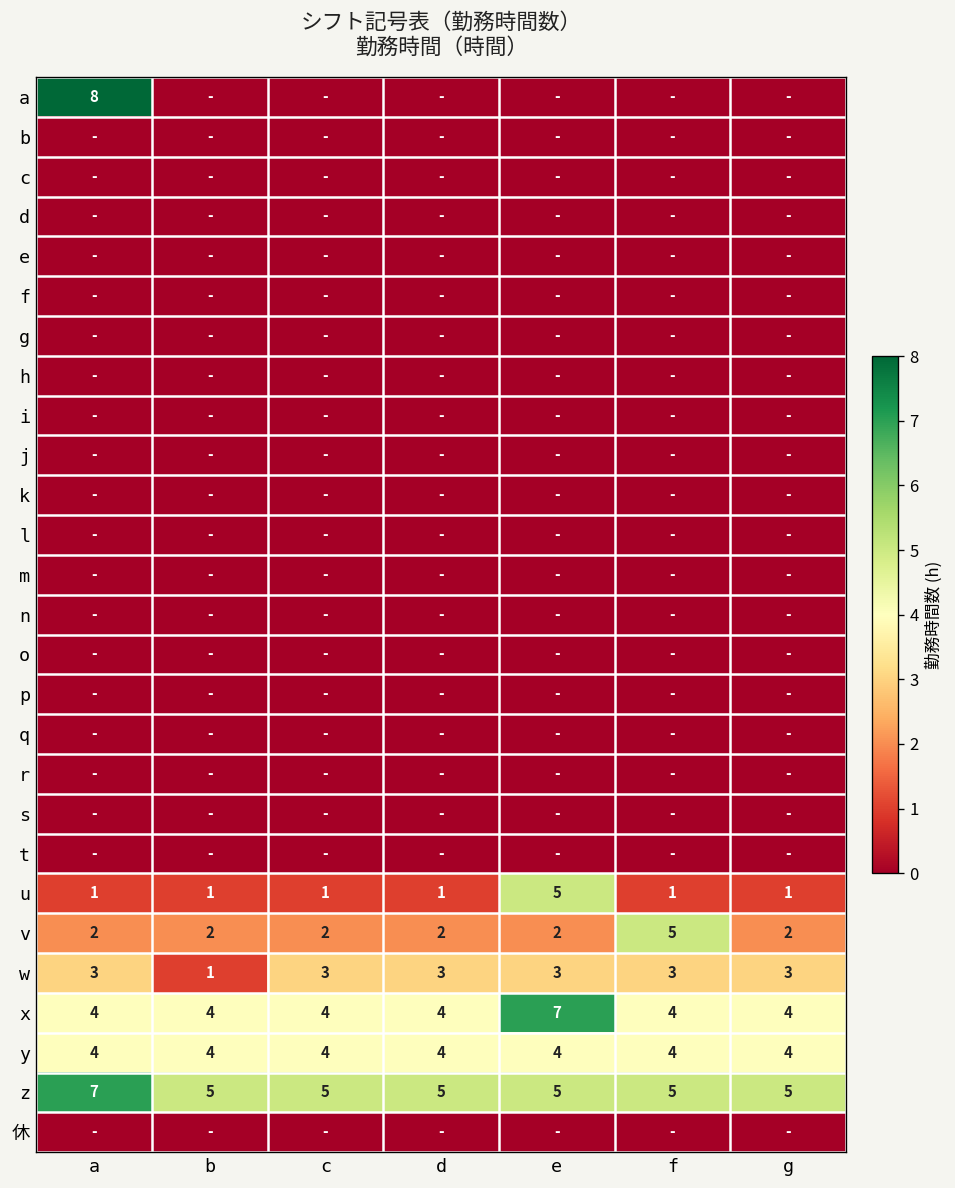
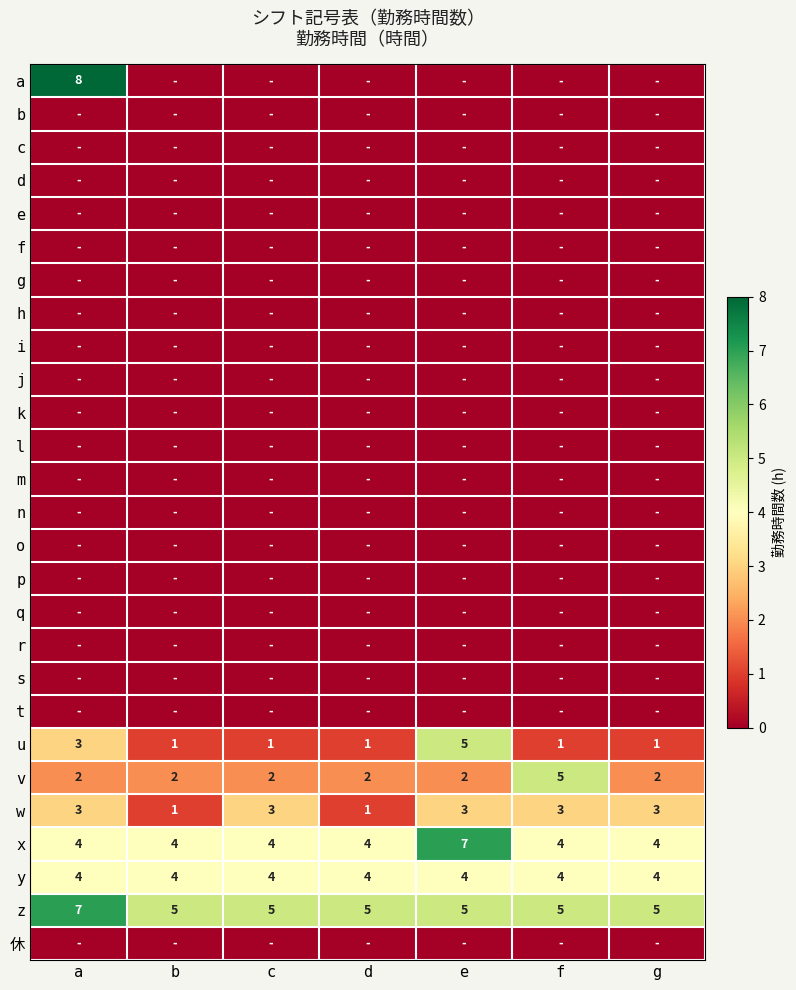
u, a: 1 -> 3
w, d: 3 -> 1
